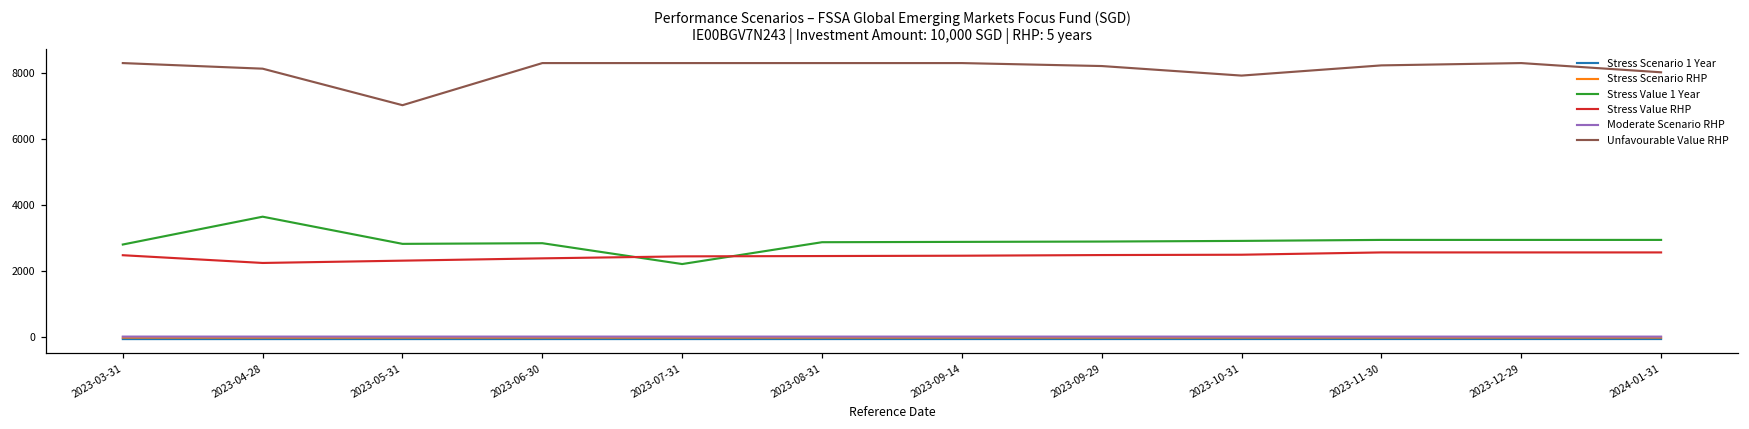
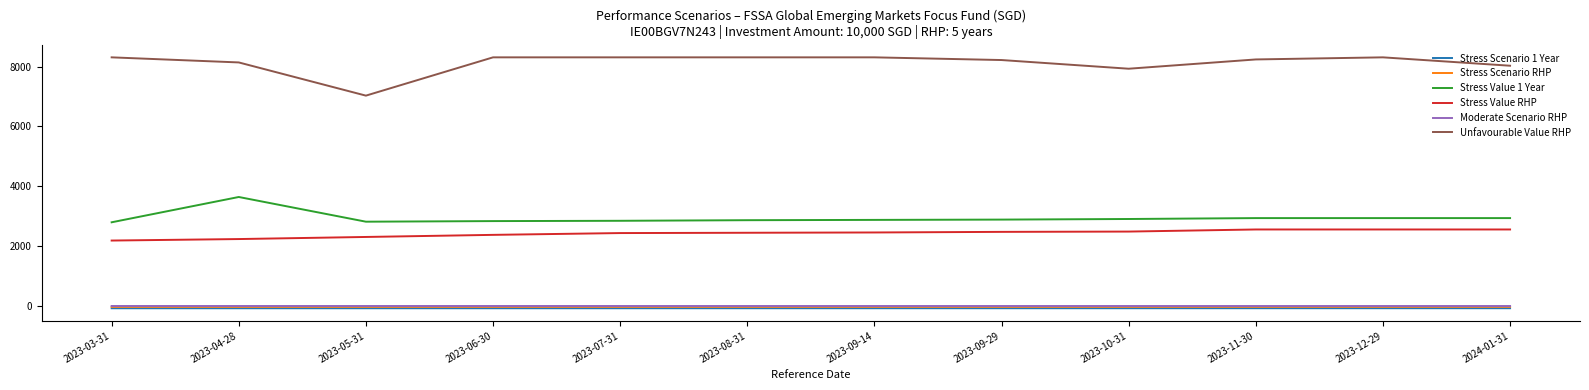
Stress Value RHP, 2023-03-31: 2500 -> 2200
Stress Value 1 Year, 2023-07-31: 2200 -> 2900
